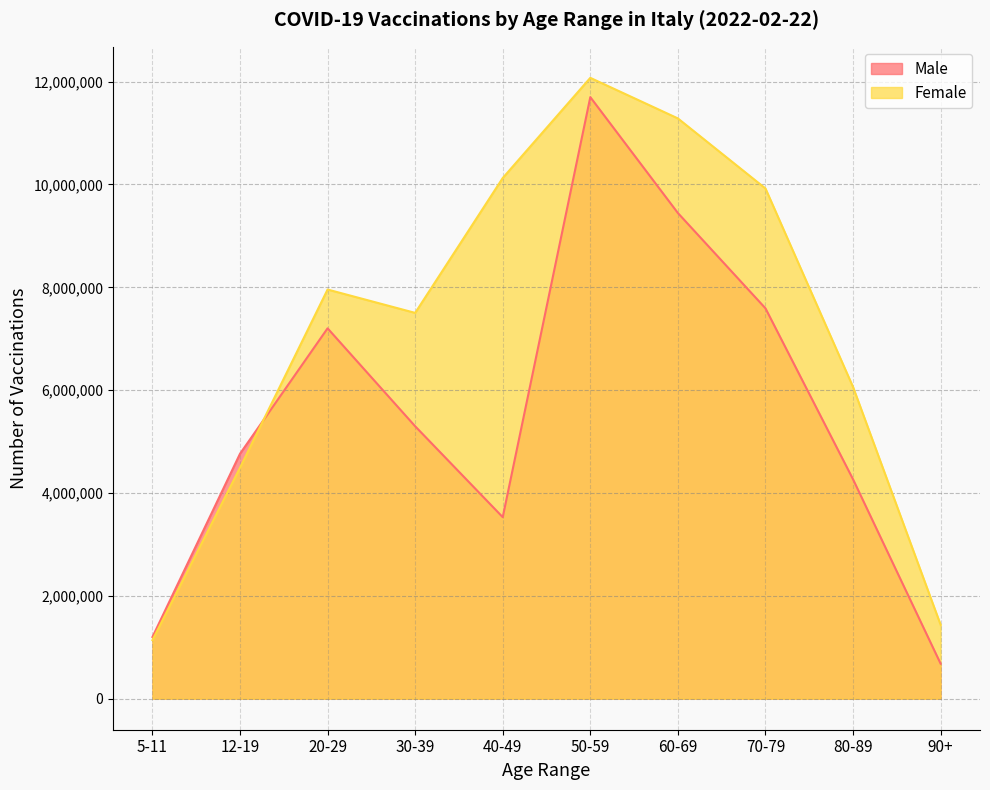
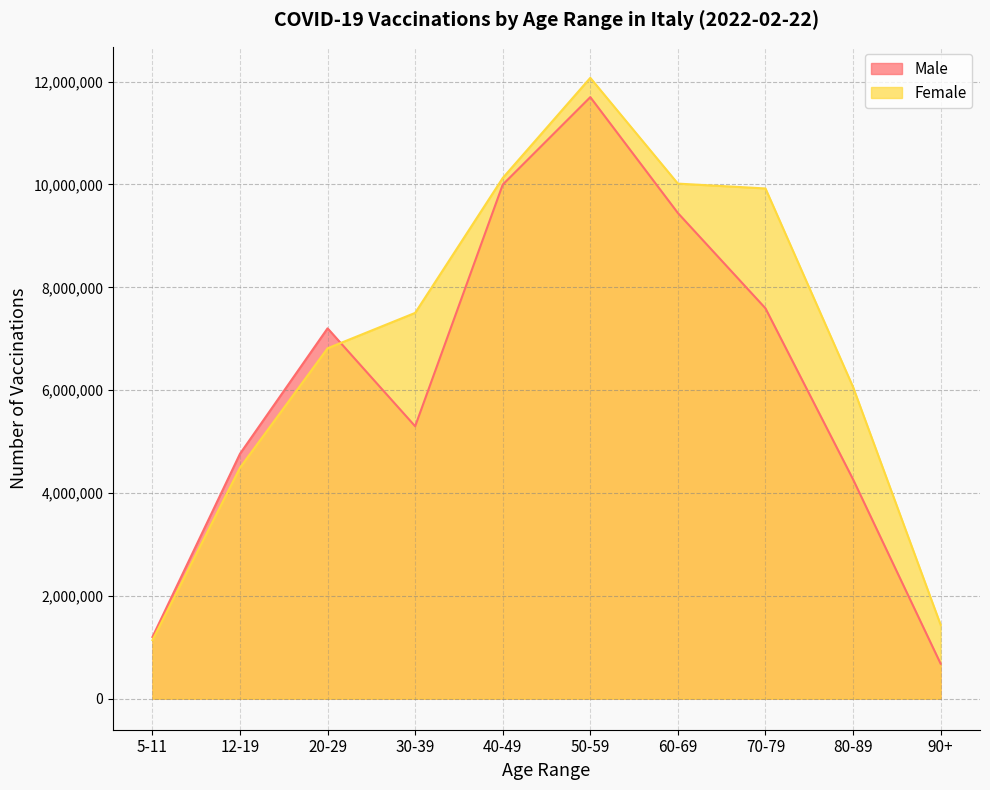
Female, 20-29: 8,000,000 -> 6,800,000
Male, 40-49: 3,500,000 -> 10,000,000
Female, 60-69: 11,300,000 -> 10,000,000
